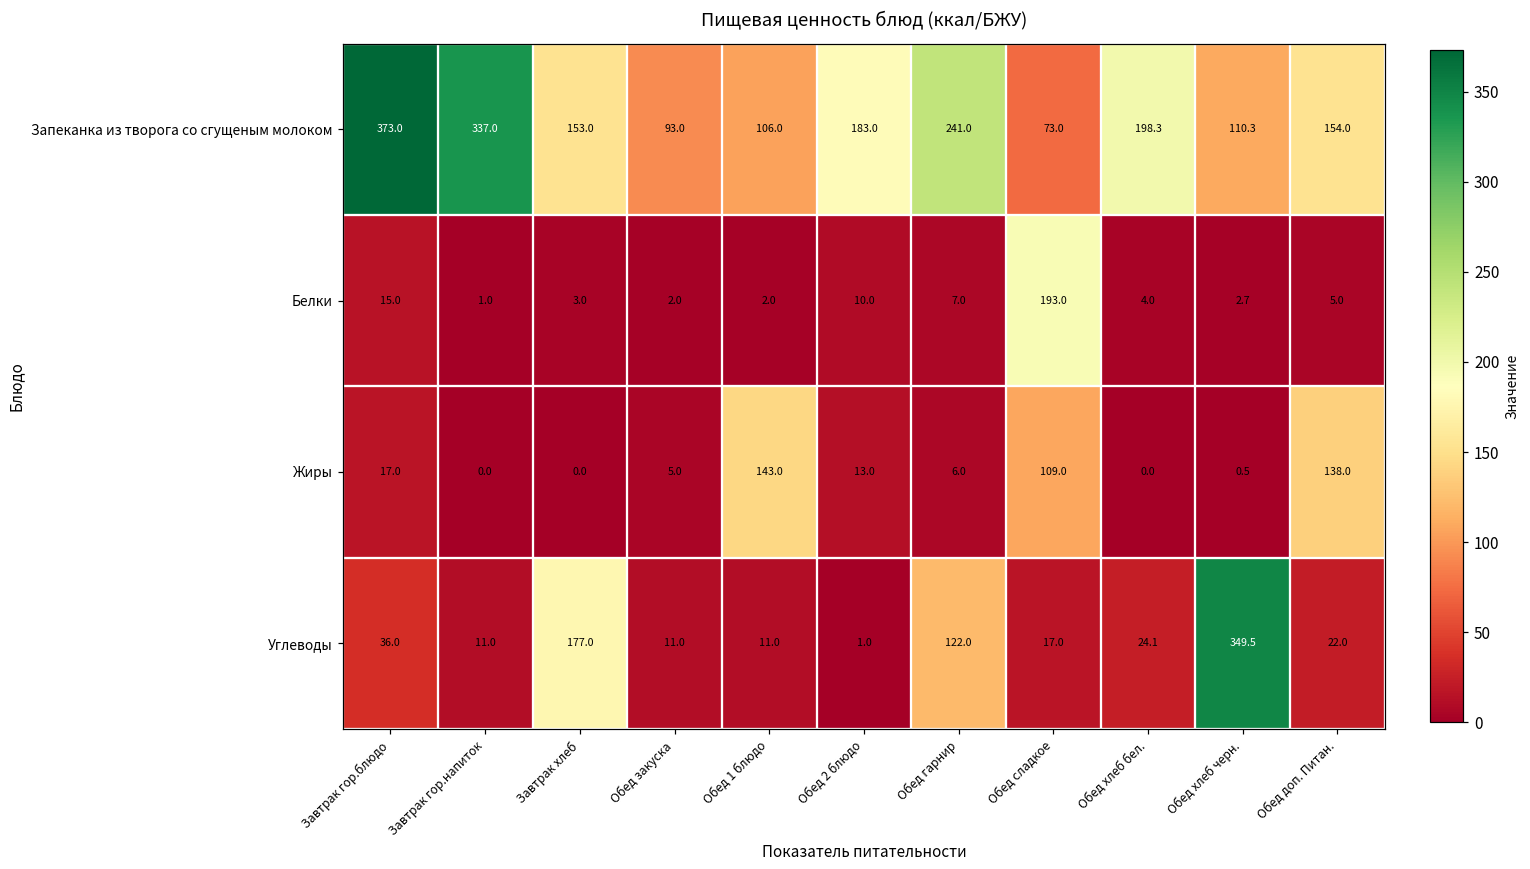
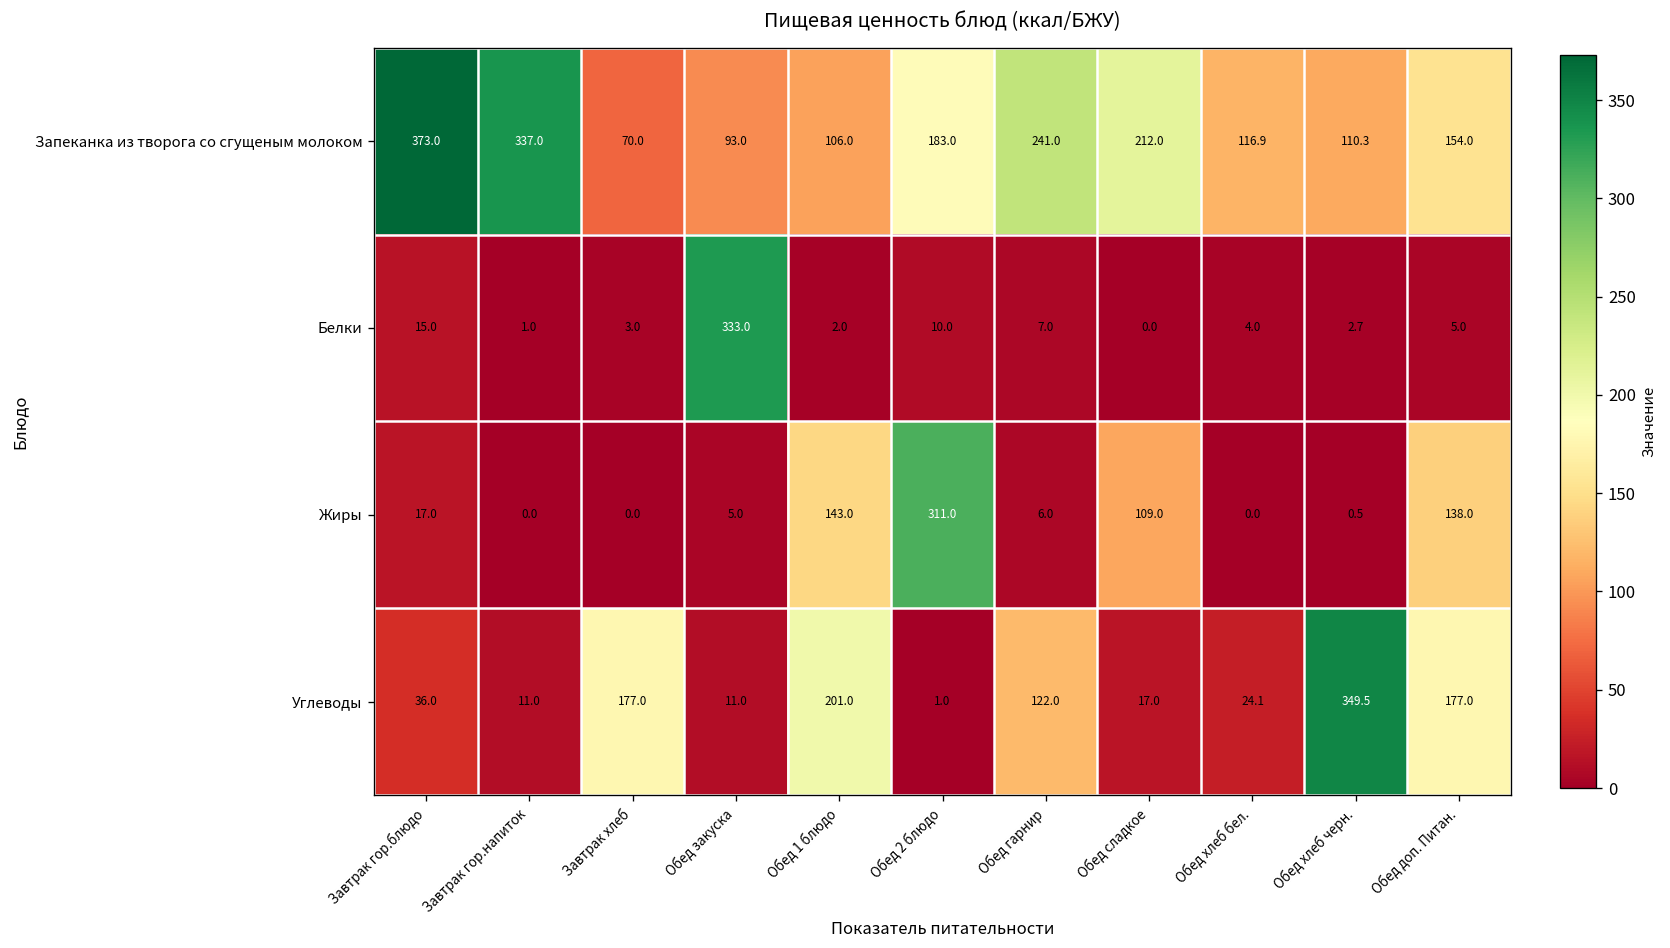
Запеканка из творога со сгущеным молоком, Завтрак хлеб: 153.0 -> 70.0
Запеканка из творога со сгущеным молоком, Обед сладкое: 73.0 -> 212.0
Запеканка из творога со сгущеным молоком, Обед хлеб бел.: 198.3 -> 116.9
Белки, Обед закуска: 2.0 -> 333.0
Белки, Обед сладкое: 193.0 -> 0.0
Жиры, Обед 2 блюдо: 13.0 -> 311.0
Углеводы, Обед 1 блюдо: 11.0 -> 201.0
Углеводы, Обед доп. Питан.: 22.0 -> 177.0
